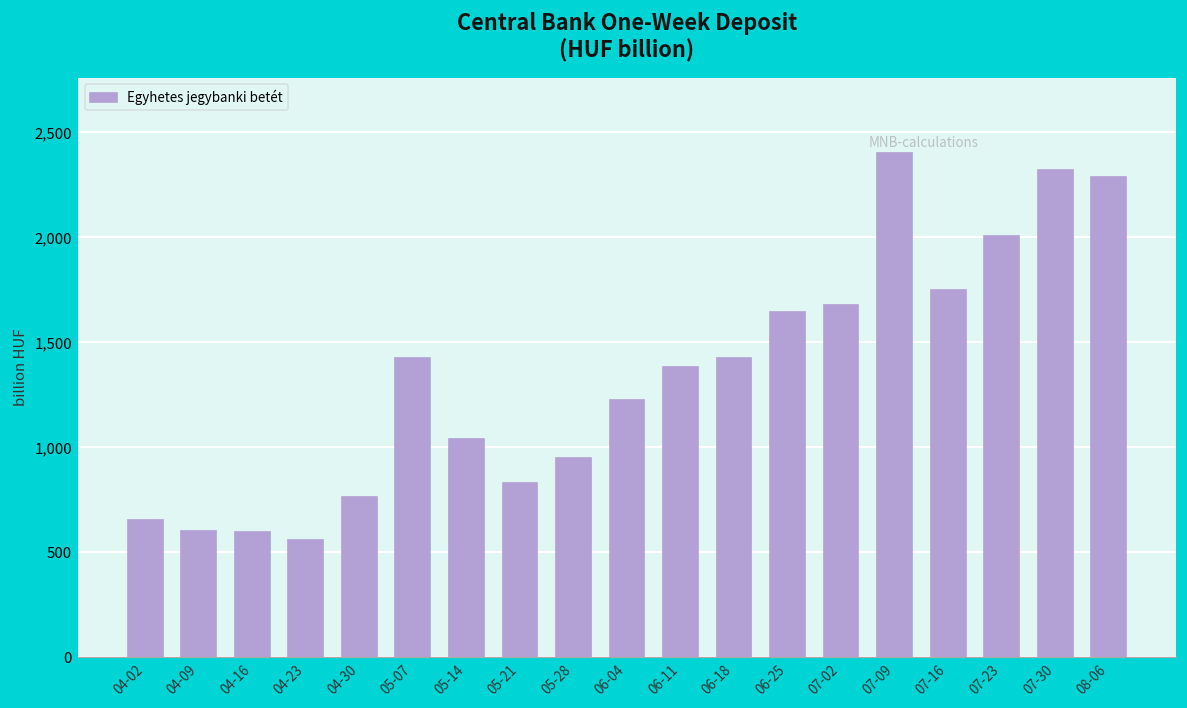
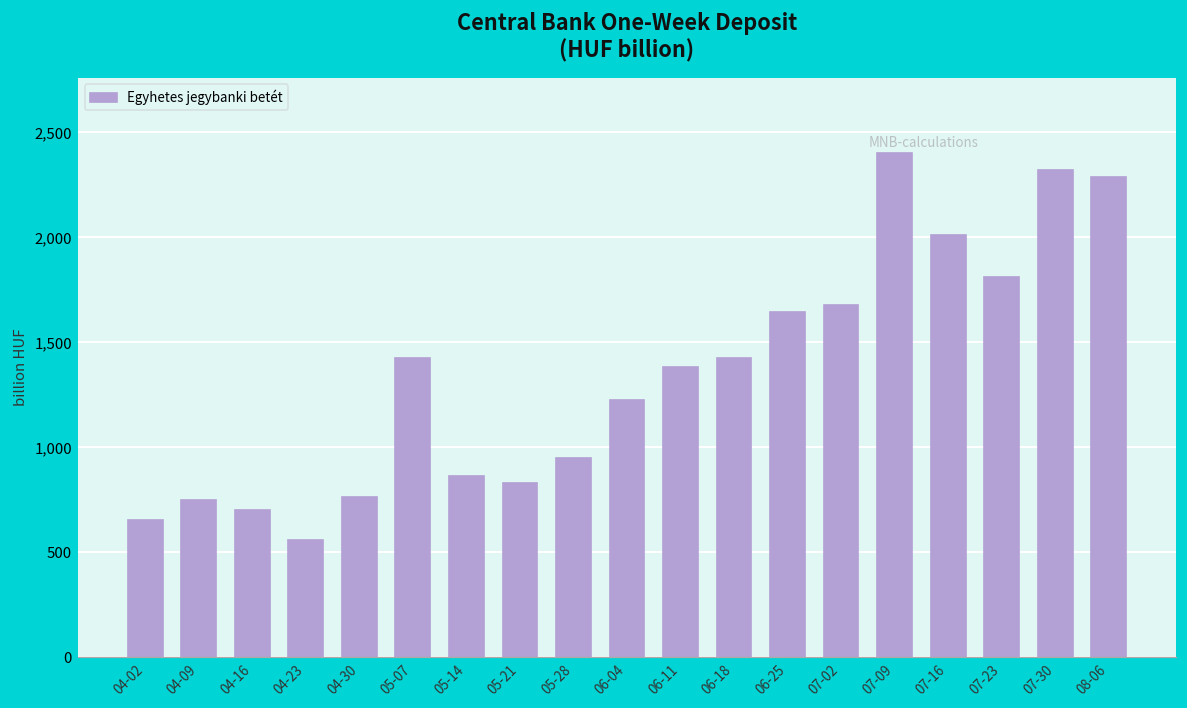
04-09: 600 -> 750
04-16: 600 -> 700
05-14: 1,040 -> 860
07-16: 1,750 -> 2,010
07-23: 2,010 -> 1,810
